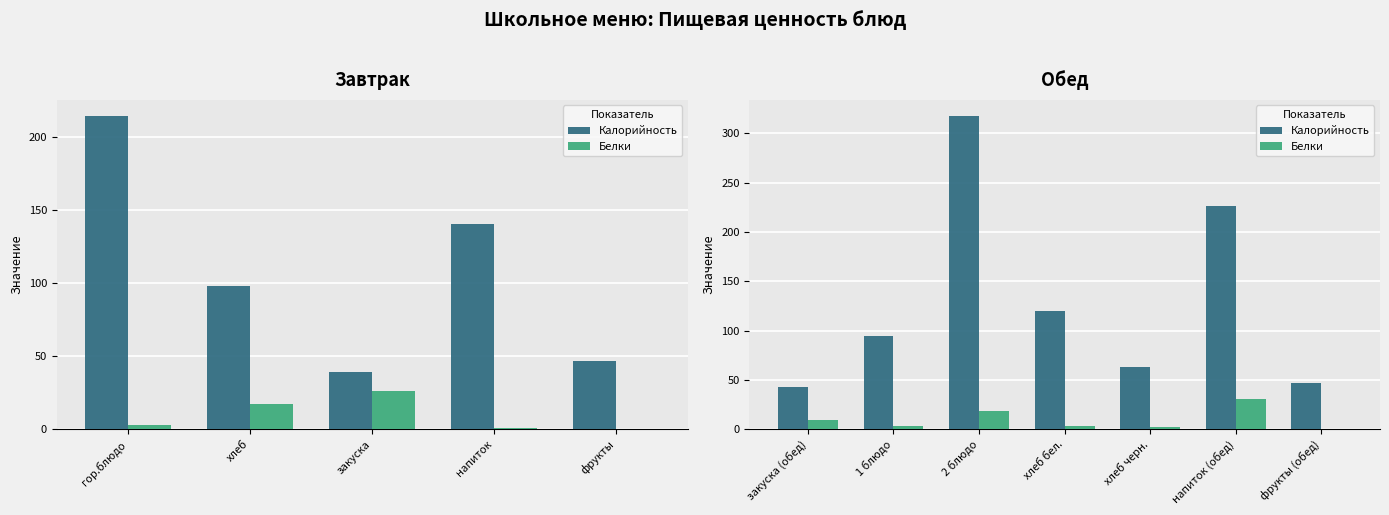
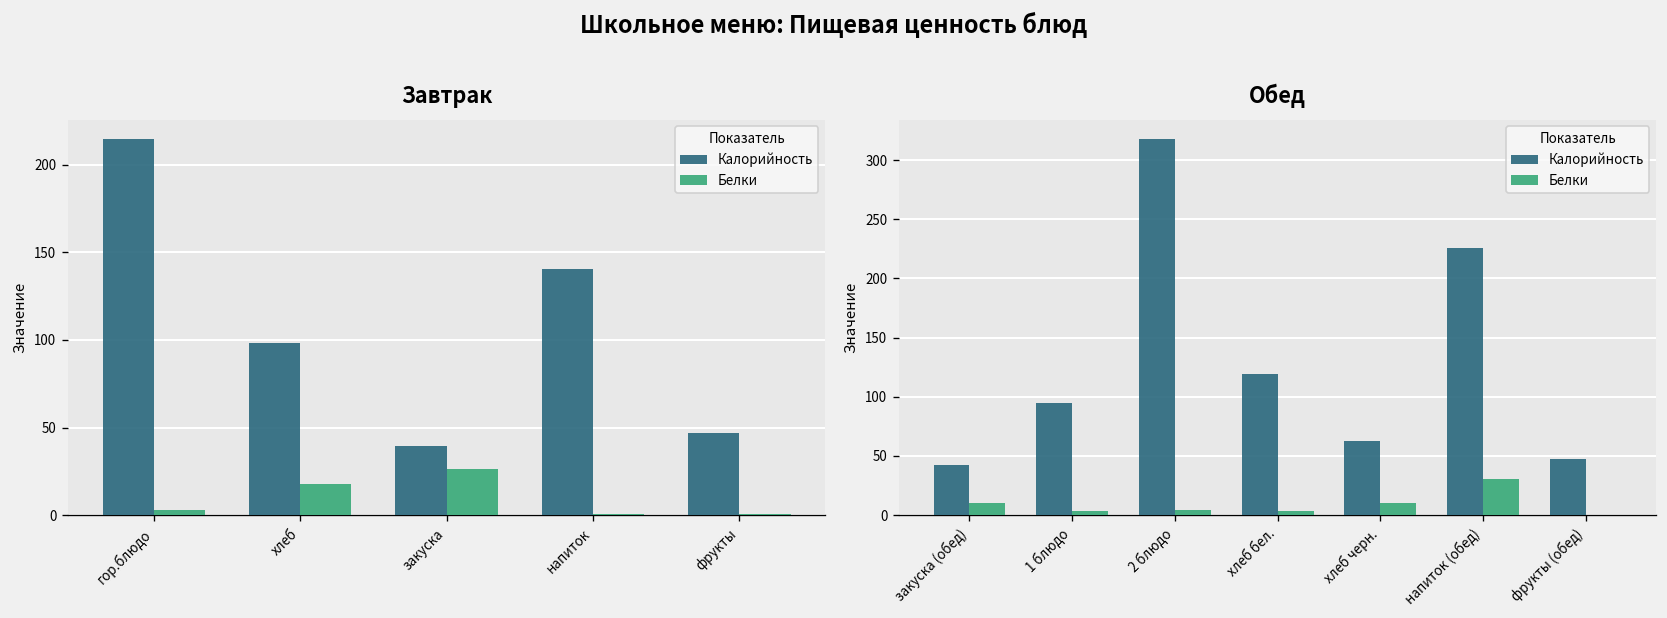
Обед, Белки, 2 блюдо: 20 -> 0
Обед, Белки, хлеб черн.: 0 -> 10
